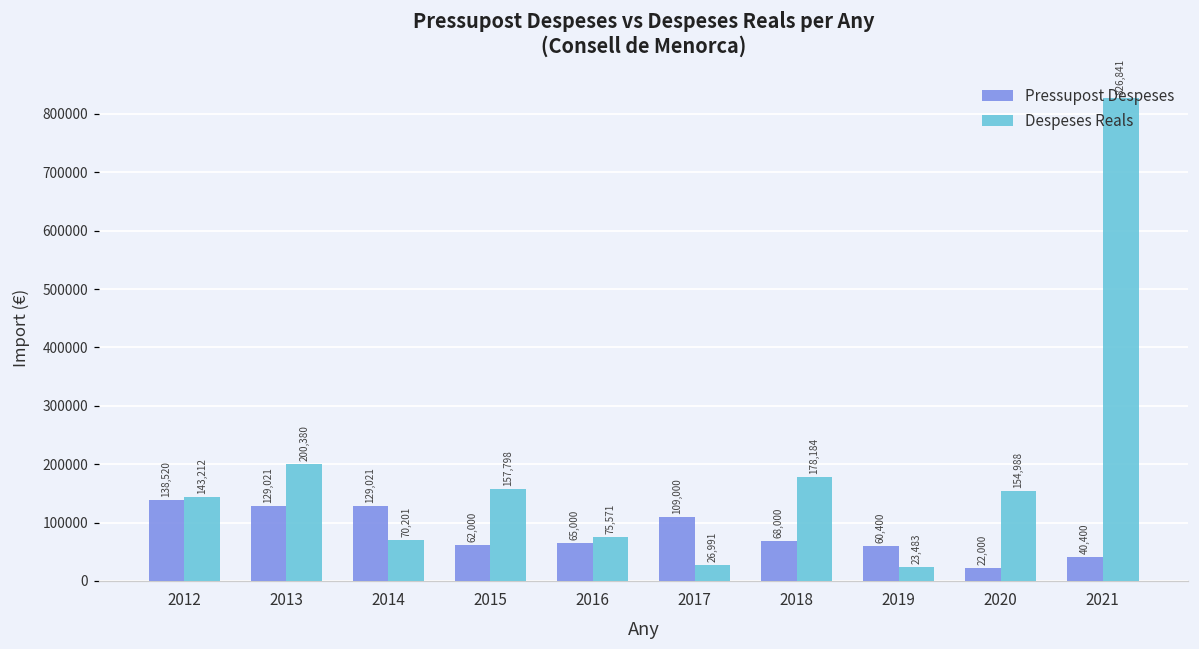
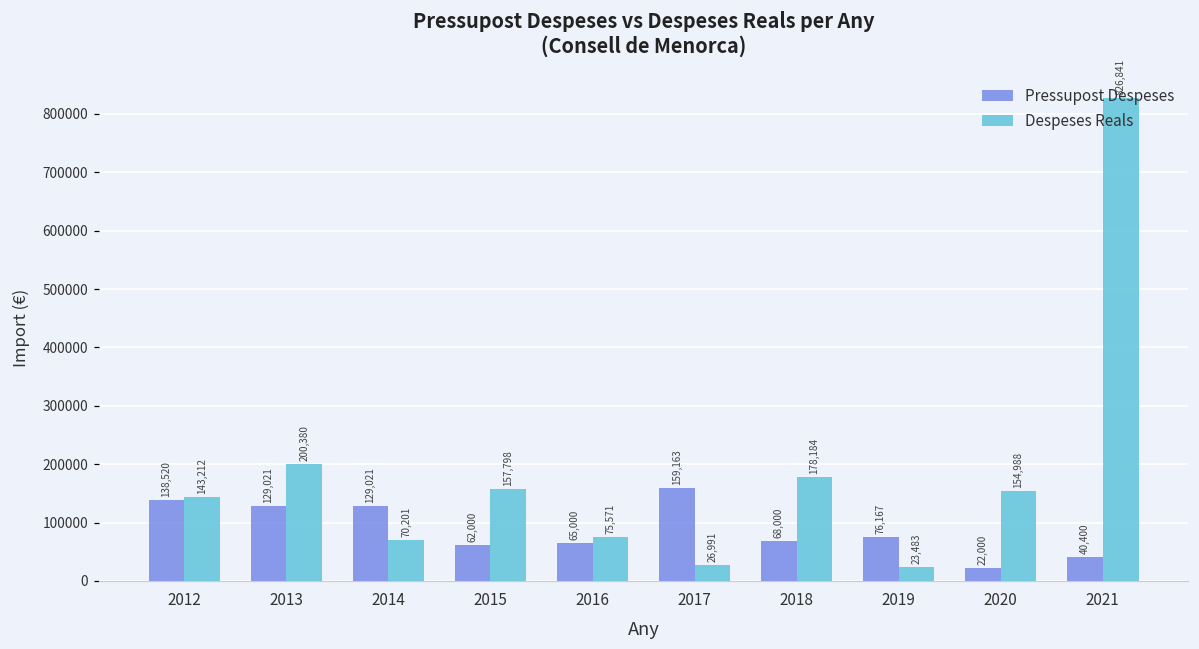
Pressupost Despeses, 2017: 109,000 -> 159,163
Pressupost Despeses, 2019: 60,400 -> 76,167
